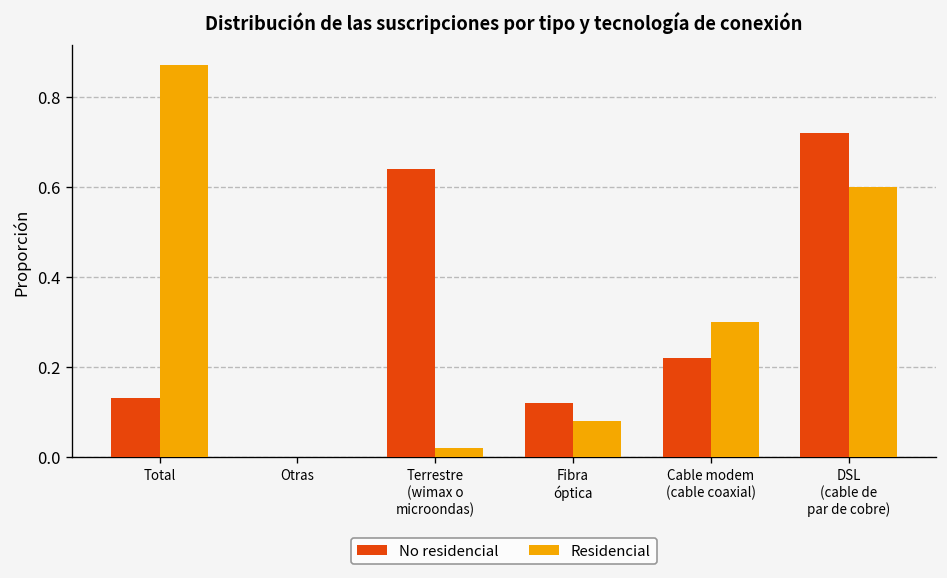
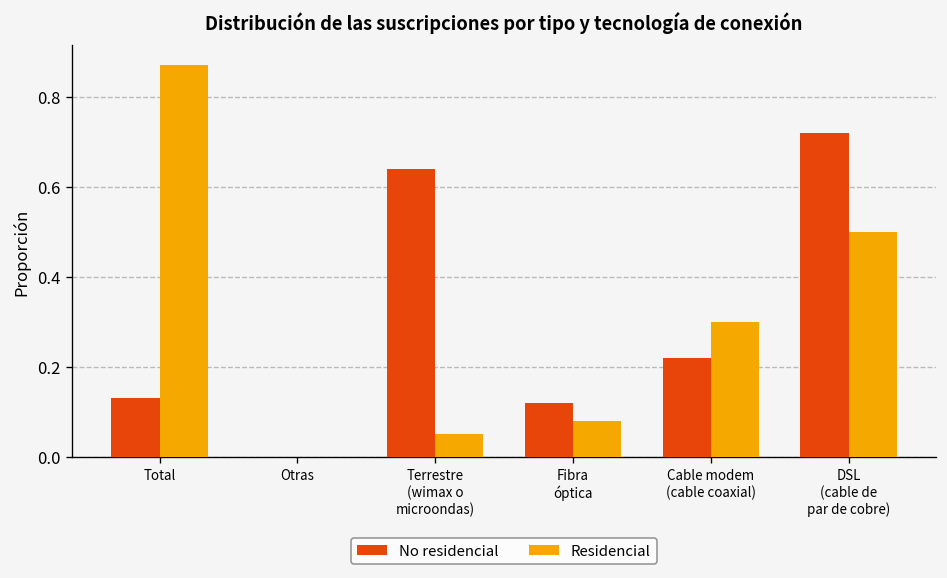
Residencial, Terrestre (wimax o microondas): 0.02 -> 0.05
Residencial, DSL (cable de par de cobre): 0.6 -> 0.5
